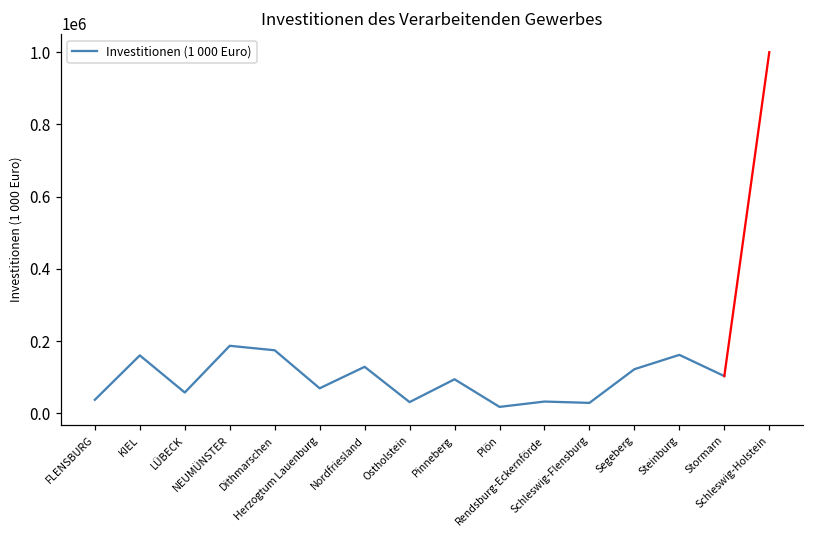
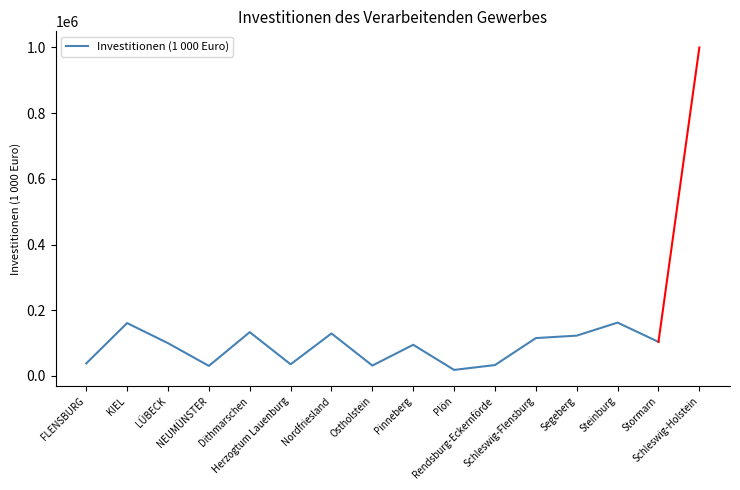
Investitionen (1 000 Euro), LÜBECK: 60000 -> 100000
Investitionen (1 000 Euro), NEUMÜNSTER: 190000 -> 30000
Investitionen (1 000 Euro), Dithmarschen: 170000 -> 130000
Investitionen (1 000 Euro), Herzogtum Lauenburg: 70000 -> 40000
Investitionen (1 000 Euro), Schleswig-Flensburg: 30000 -> 120000
